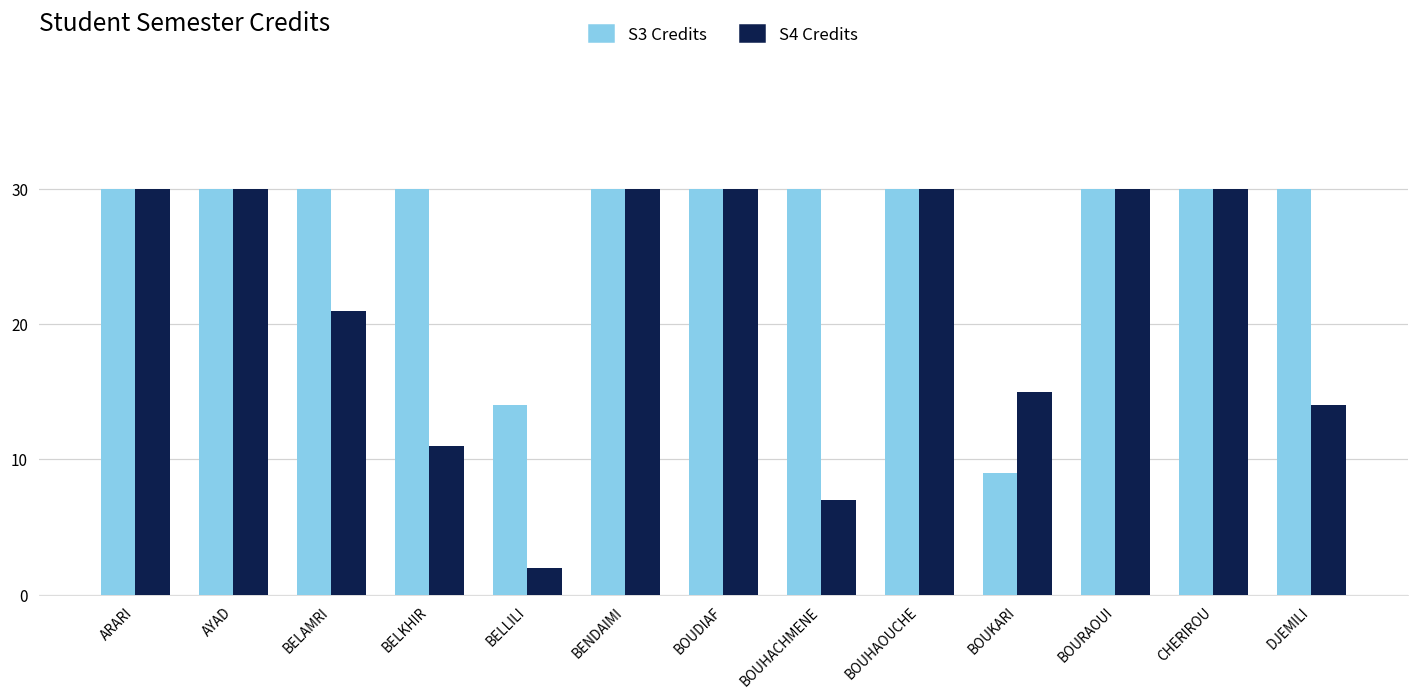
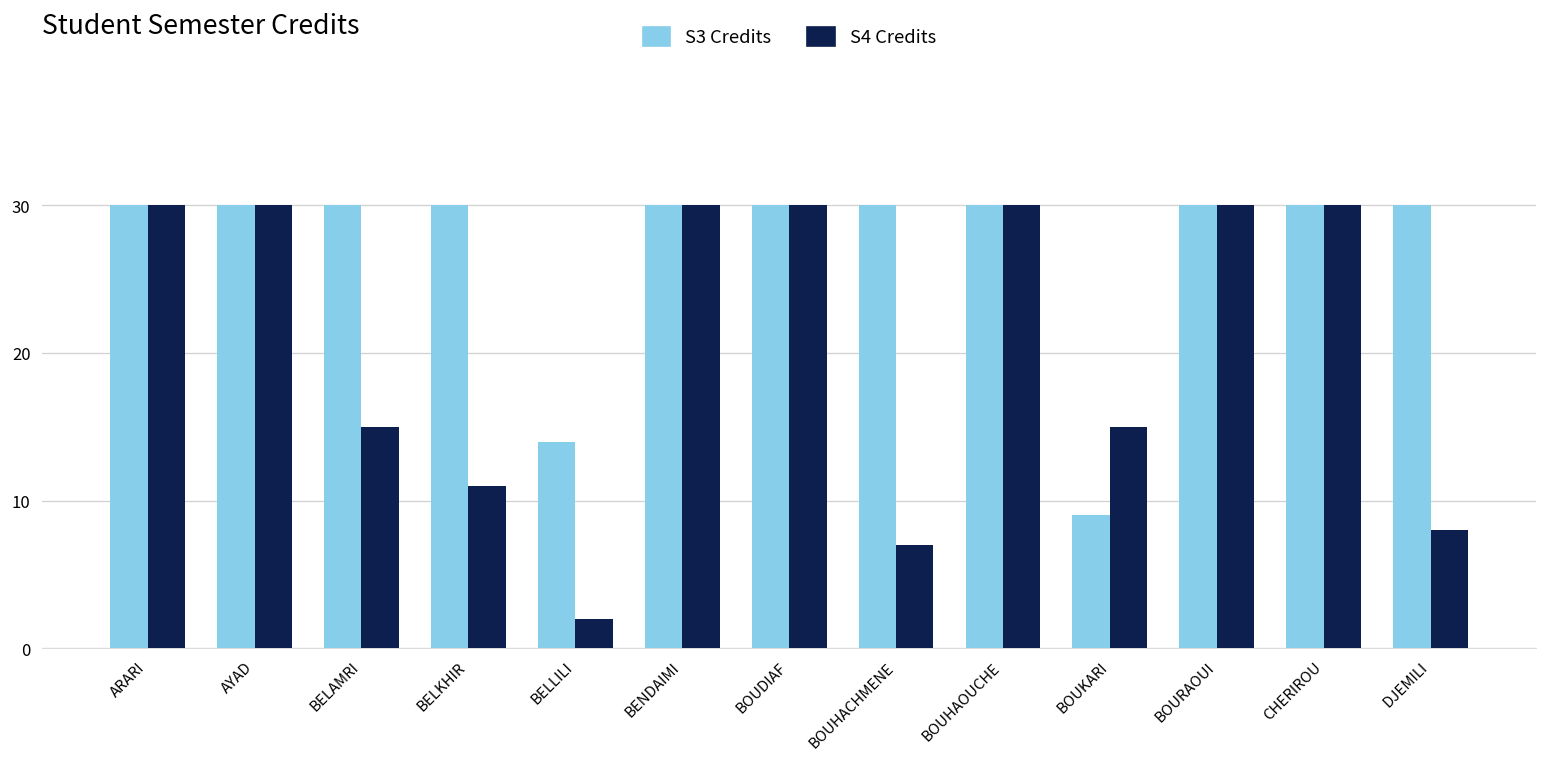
S4 Credits, BELAMRI: 21 -> 15
S4 Credits, DJEMILI: 14 -> 8
